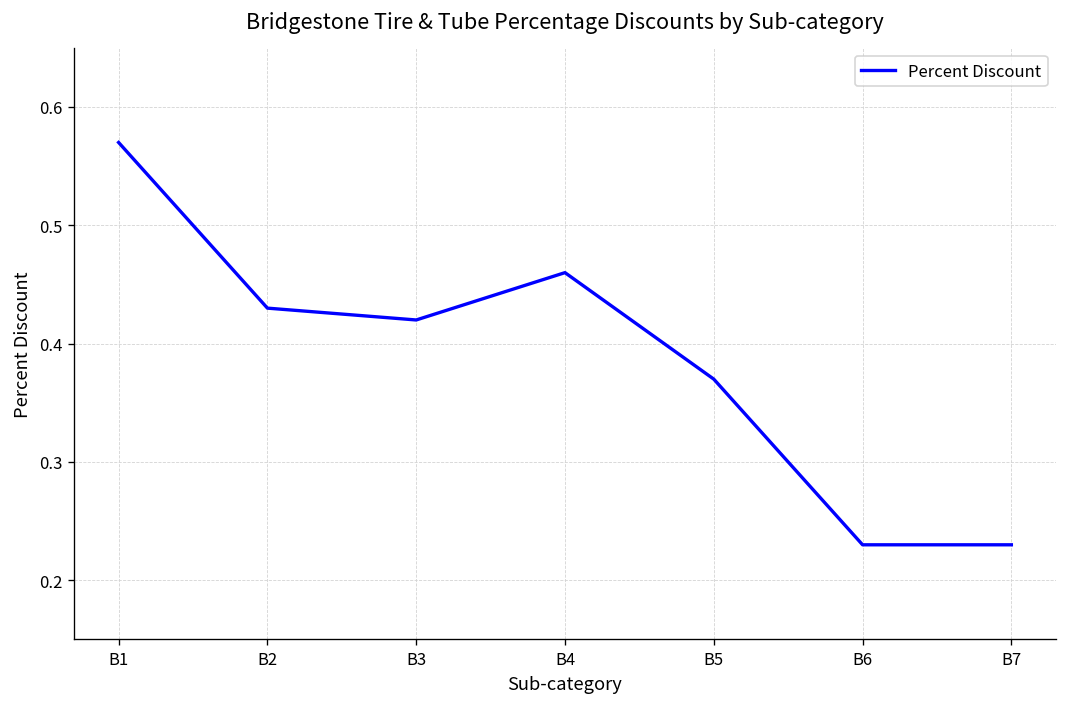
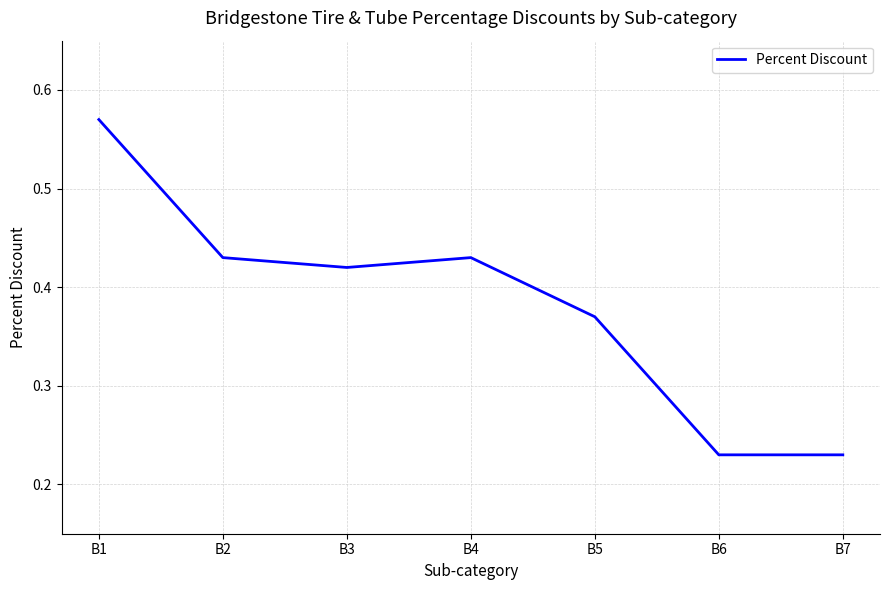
B4: 0.46 -> 0.43
